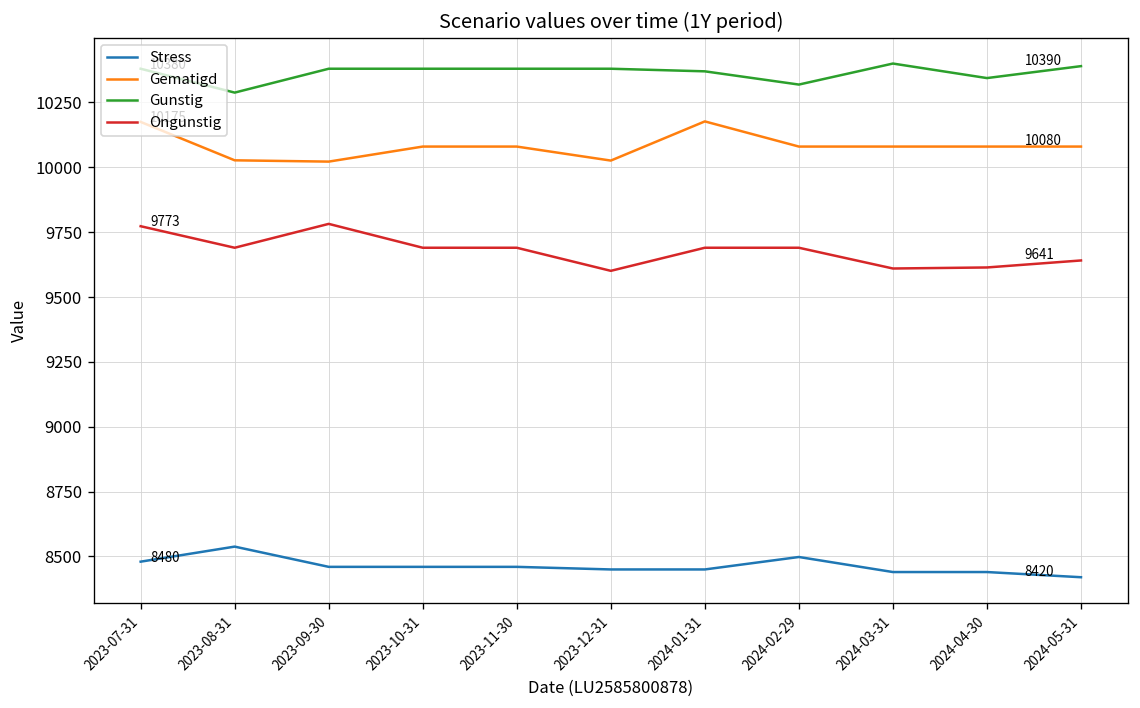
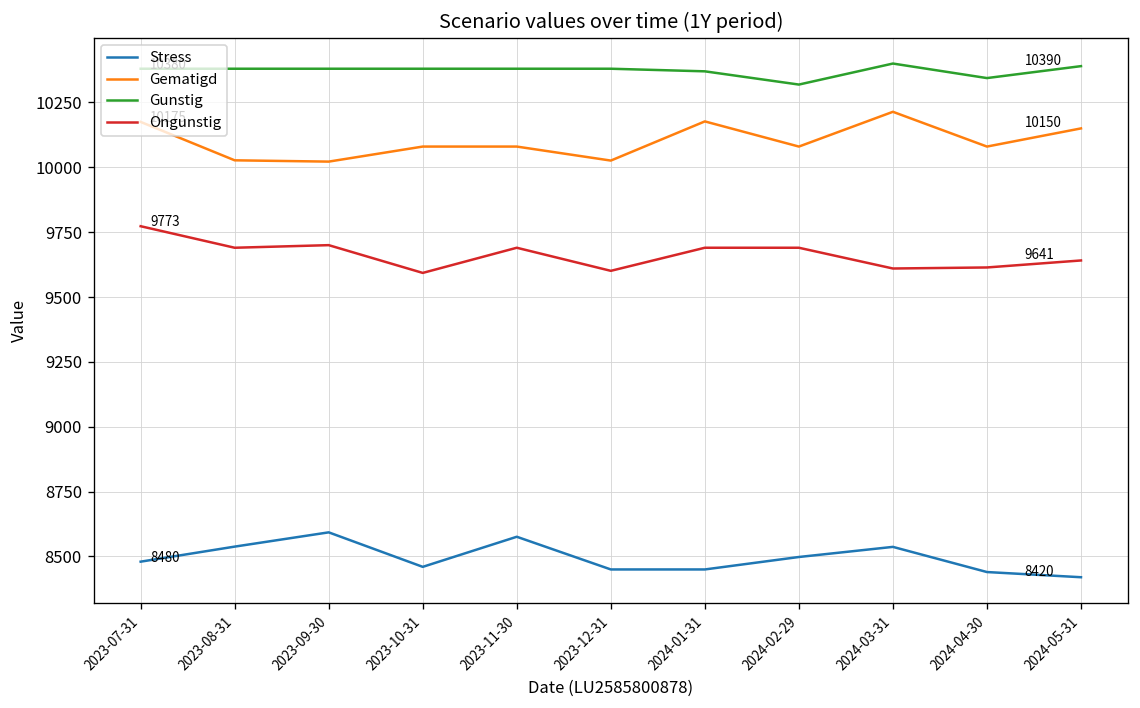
Gunstig, 2023-08-31: 10290 -> 10380
Stress, 2023-09-30: 8460 -> 8590
Ongunstig, 2023-09-30: 9780 -> 9700
Ongunstig, 2023-10-31: 9690 -> 9590
Stress, 2023-11-30: 8460 -> 8580
Stress, 2024-03-31: 8440 -> 8540
Gematigd, 2024-03-31: 10080 -> 10210
Gematigd, 2024-05-31: 10080 -> 10150
